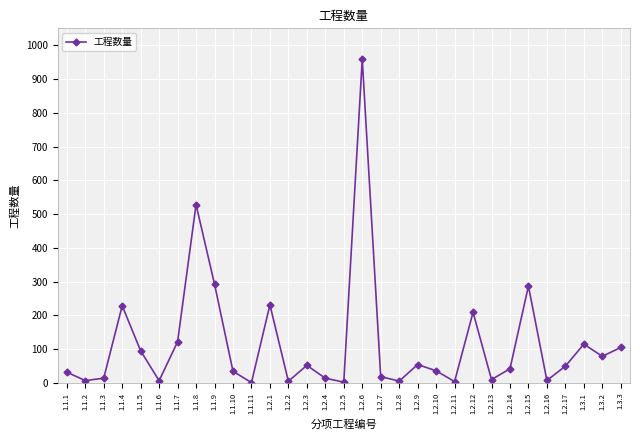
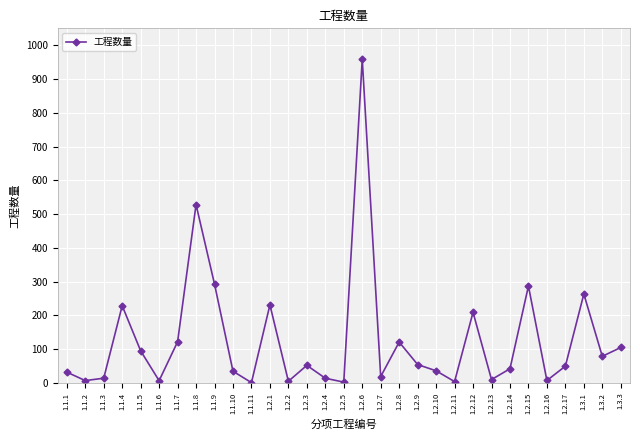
1.2.8: 10 -> 120
1.3.1: 110 -> 260
